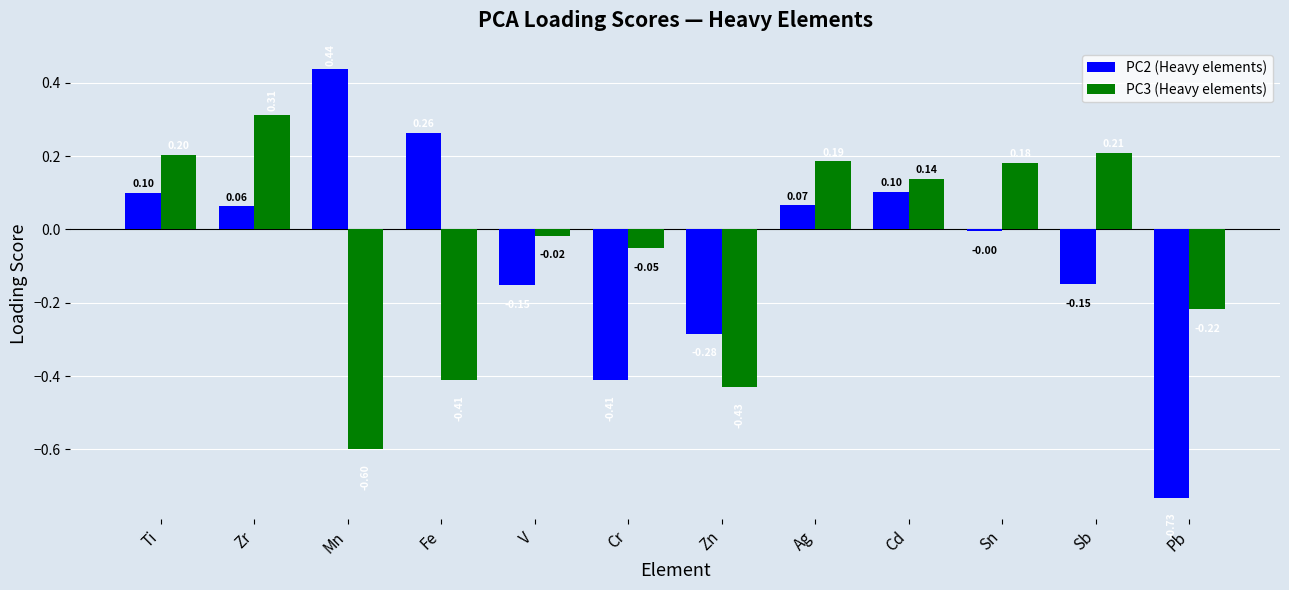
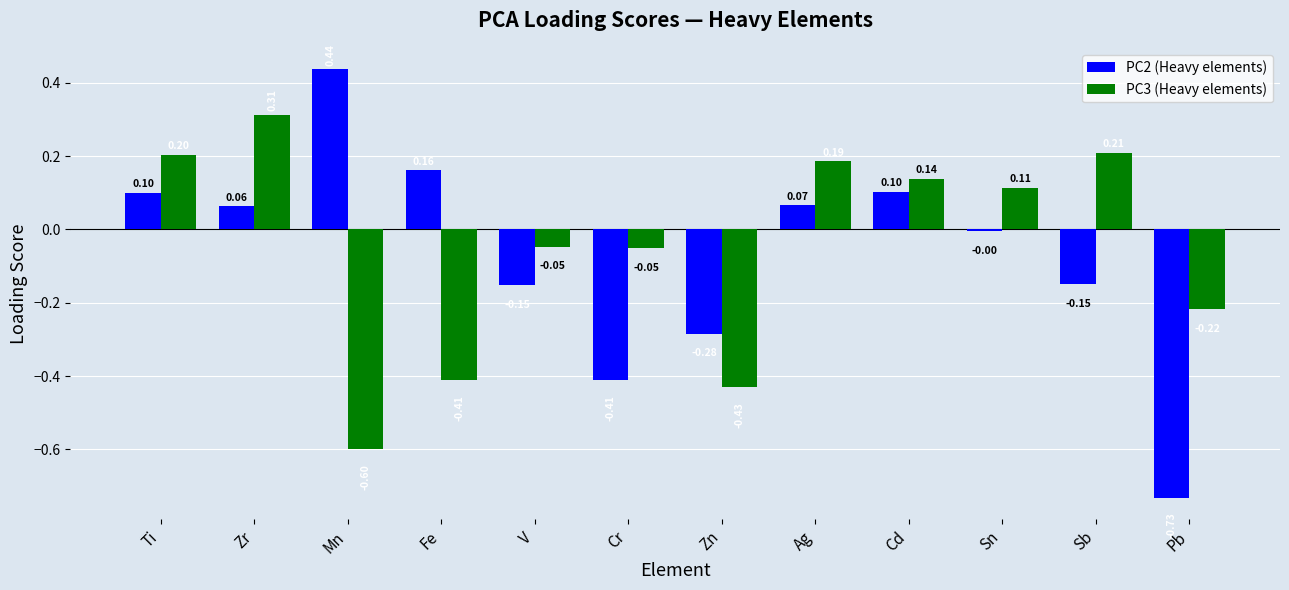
PC2 (Heavy elements), Fe: 0.26 -> 0.16
PC3 (Heavy elements), V: -0.02 -> -0.05
PC3 (Heavy elements), Sn: 0.18 -> 0.11
